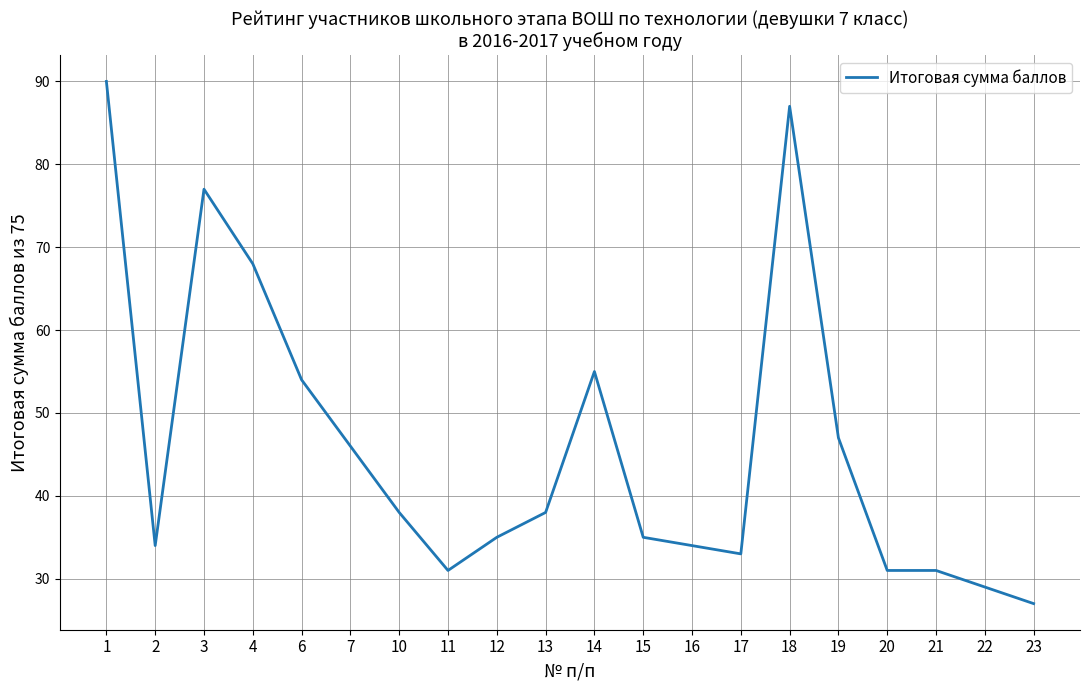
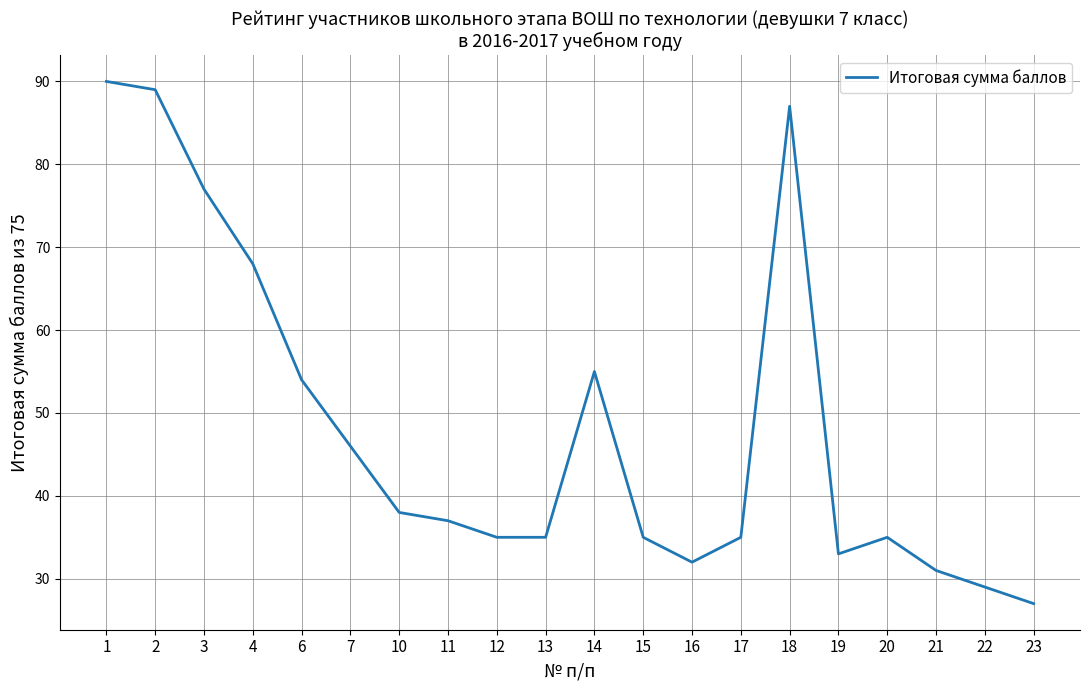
2: 34 -> 89
11: 31 -> 37
13: 38 -> 35
16: 34 -> 32
17: 33 -> 35
19: 47 -> 33
20: 31 -> 35
